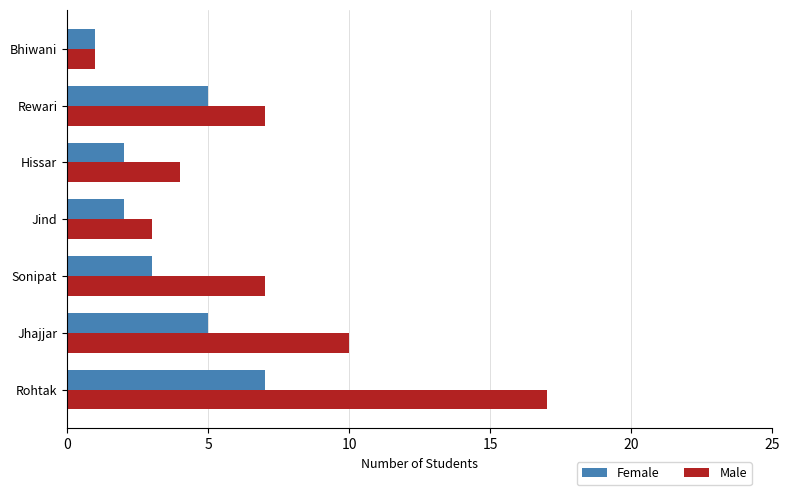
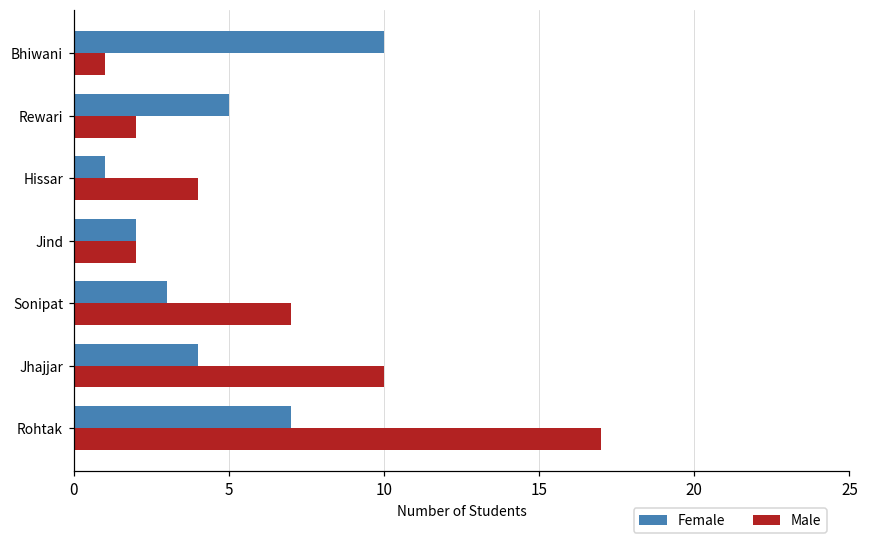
Female, Bhiwani: 1 -> 10
Male, Rewari: 7 -> 2
Female, Hissar: 2 -> 1
Male, Jind: 3 -> 2
Female, Jhajjar: 5 -> 4
